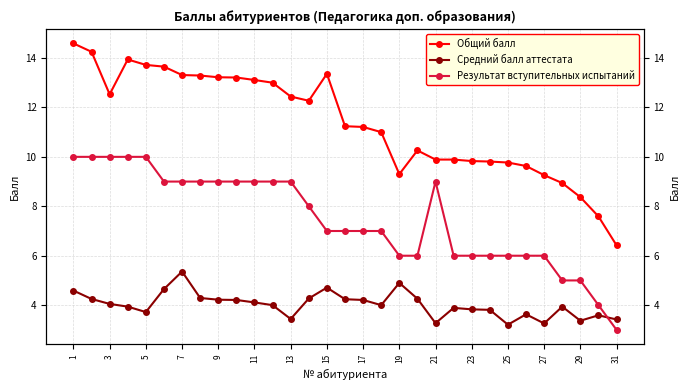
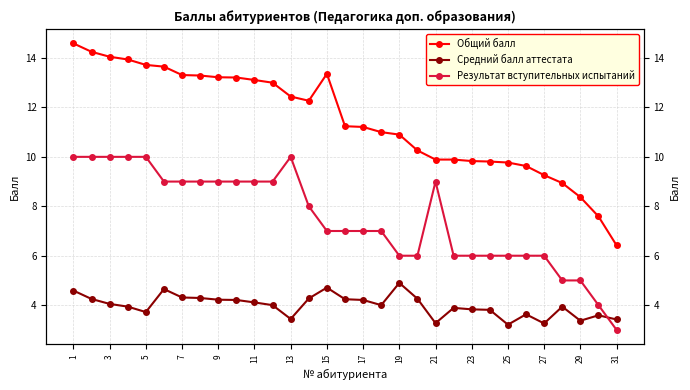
Общий балл, 3: 12.5 -> 14.1
Средний балл аттестата, 7: 5.4 -> 4.3
Результат вступительных испытаний, 13: 9 -> 10
Общий балл, 19: 9.3 -> 10.9
